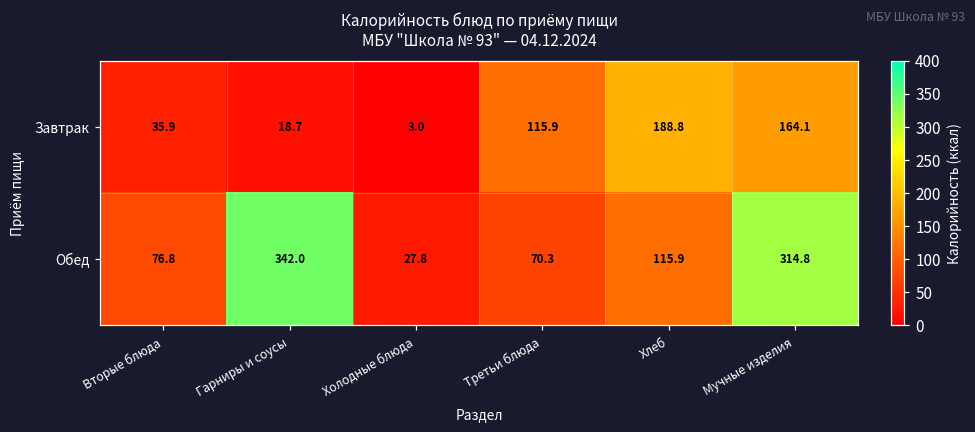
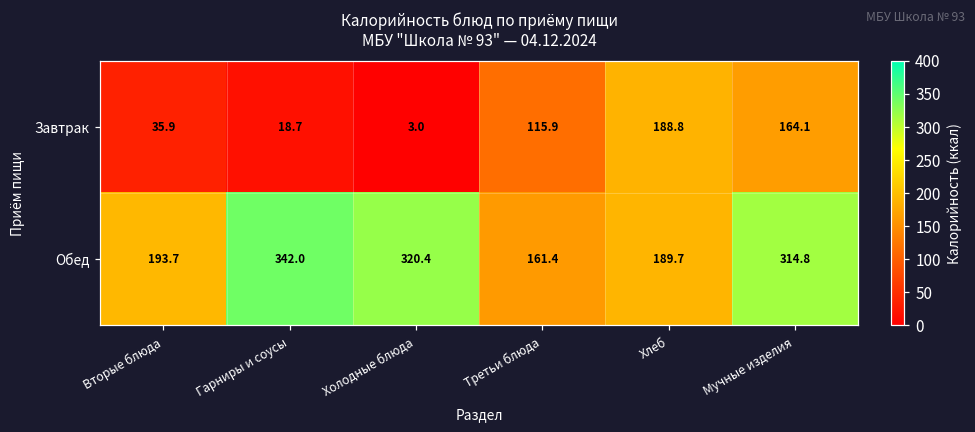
Обед, Вторые блюда: 76.8 -> 193.7
Обед, Холодные блюда: 27.8 -> 320.4
Обед, Третьи блюда: 70.3 -> 161.4
Обед, Хлеб: 115.9 -> 189.7
